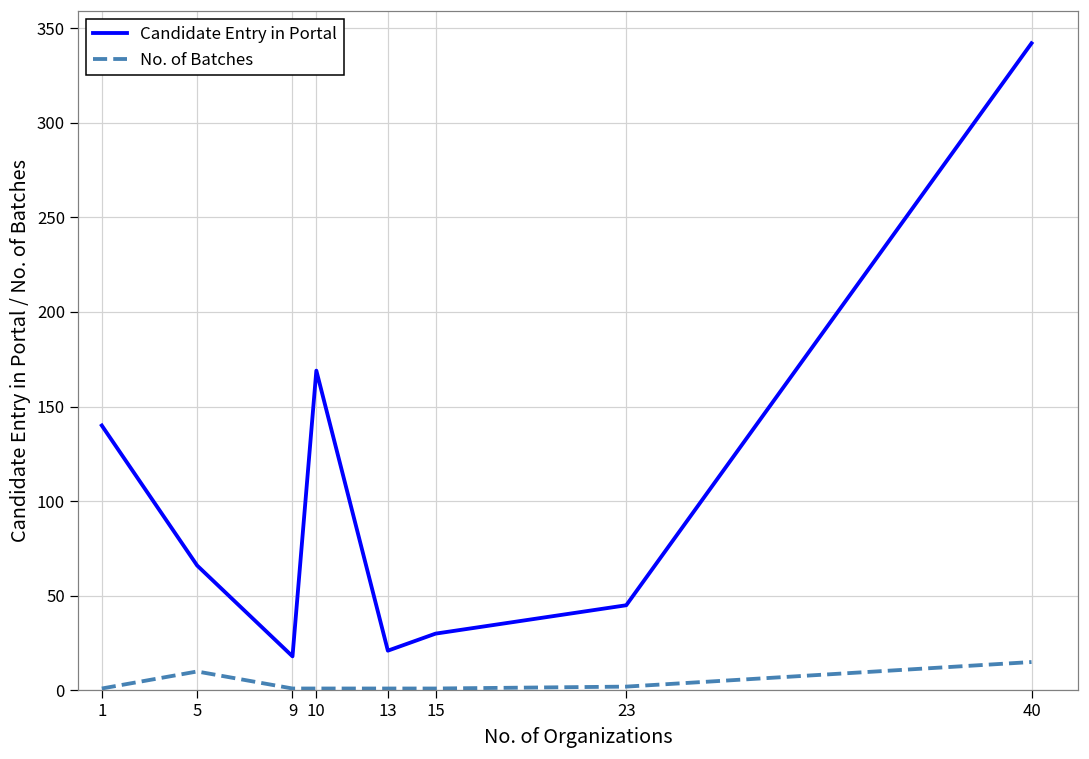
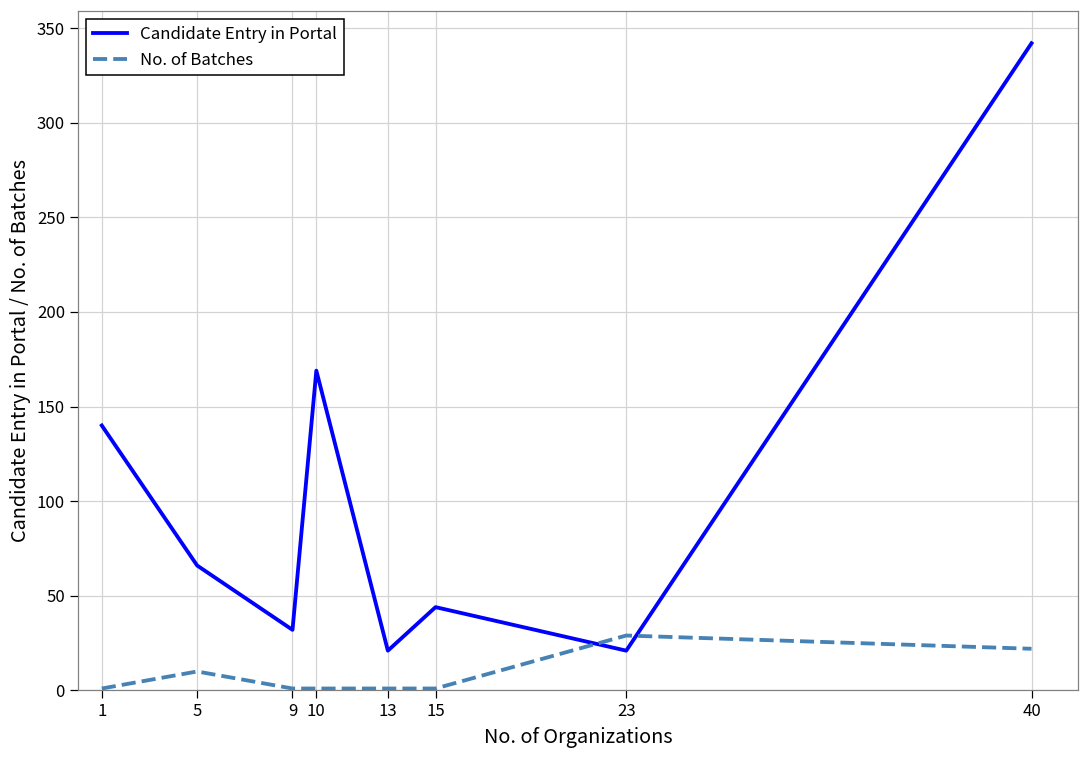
Candidate Entry in Portal, 9: 18 -> 32
Candidate Entry in Portal, 15: 30 -> 44
Candidate Entry in Portal, 23: 45 -> 21
No. of Batches, 23: 2 -> 29
No. of Batches, 40: 15 -> 22
